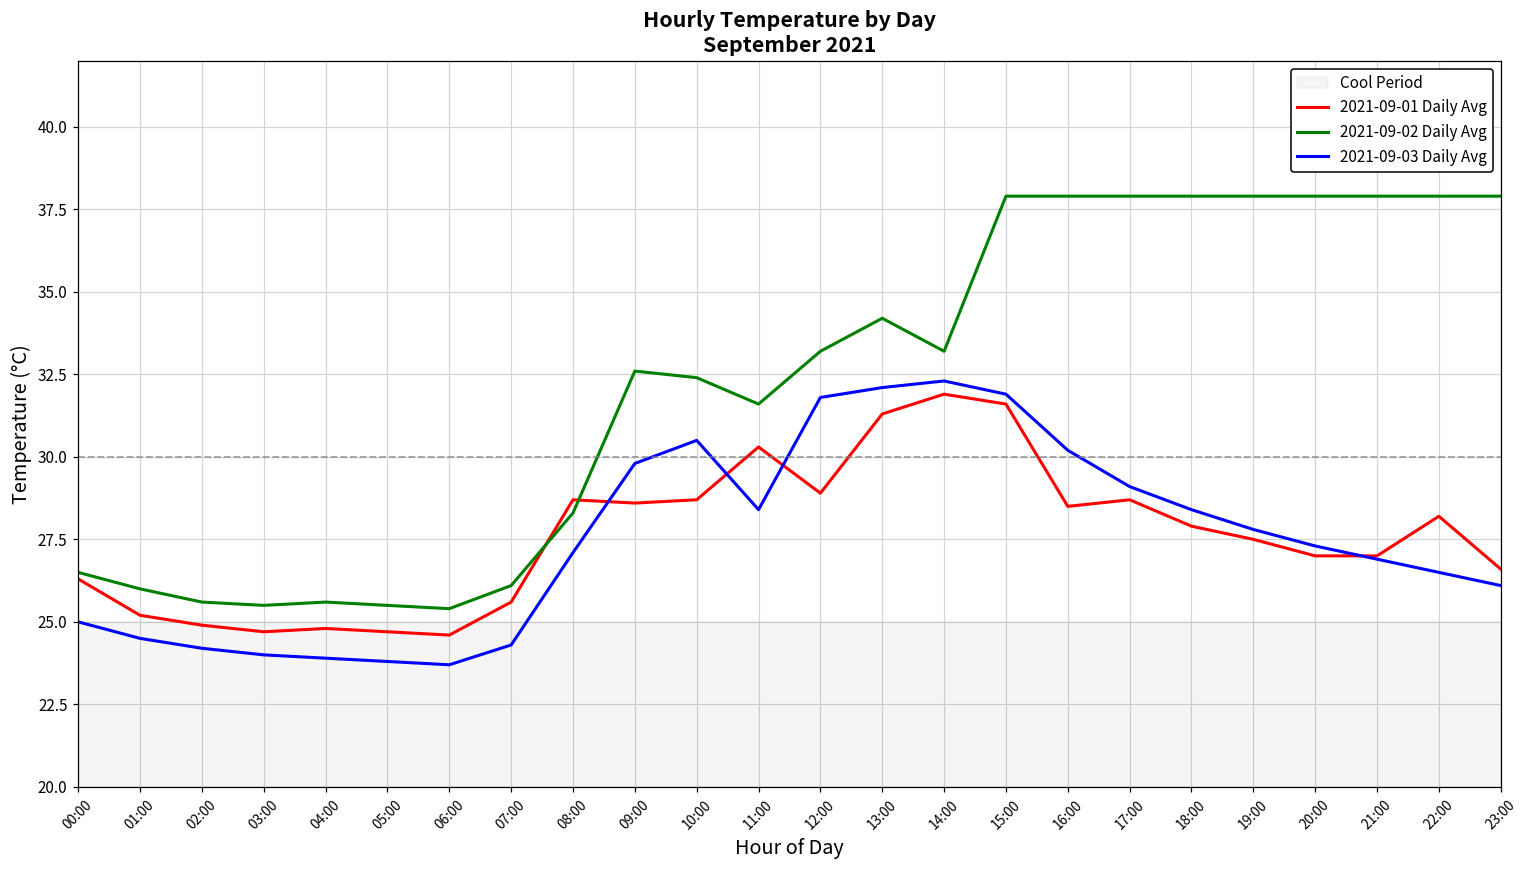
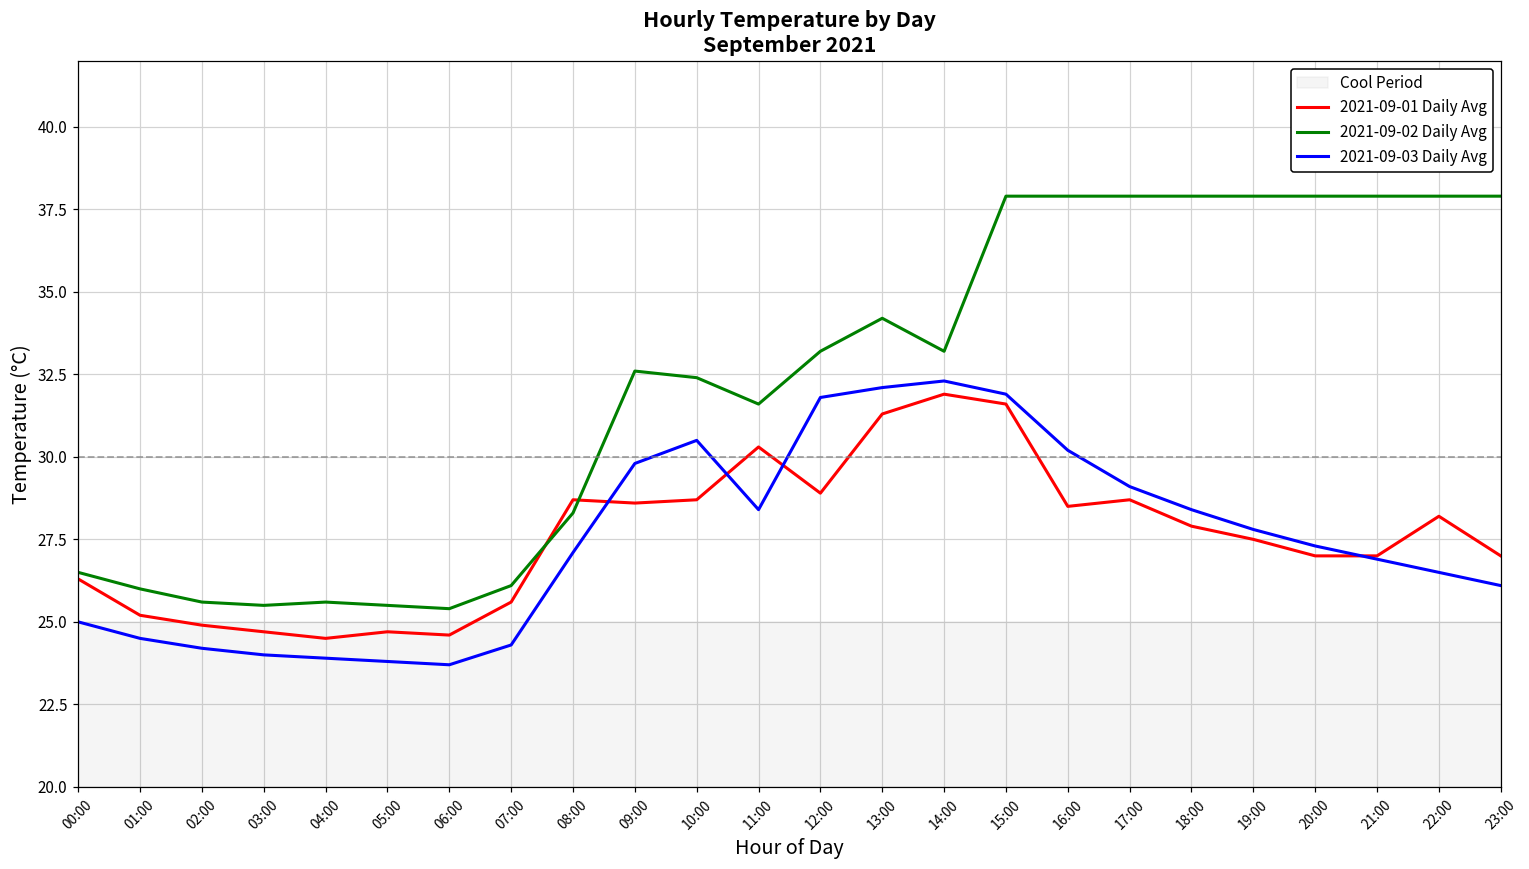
2021-09-01 Daily Avg, 04:00: 24.8 -> 24.5
2021-09-01 Daily Avg, 23:00: 26.6 -> 27.0
